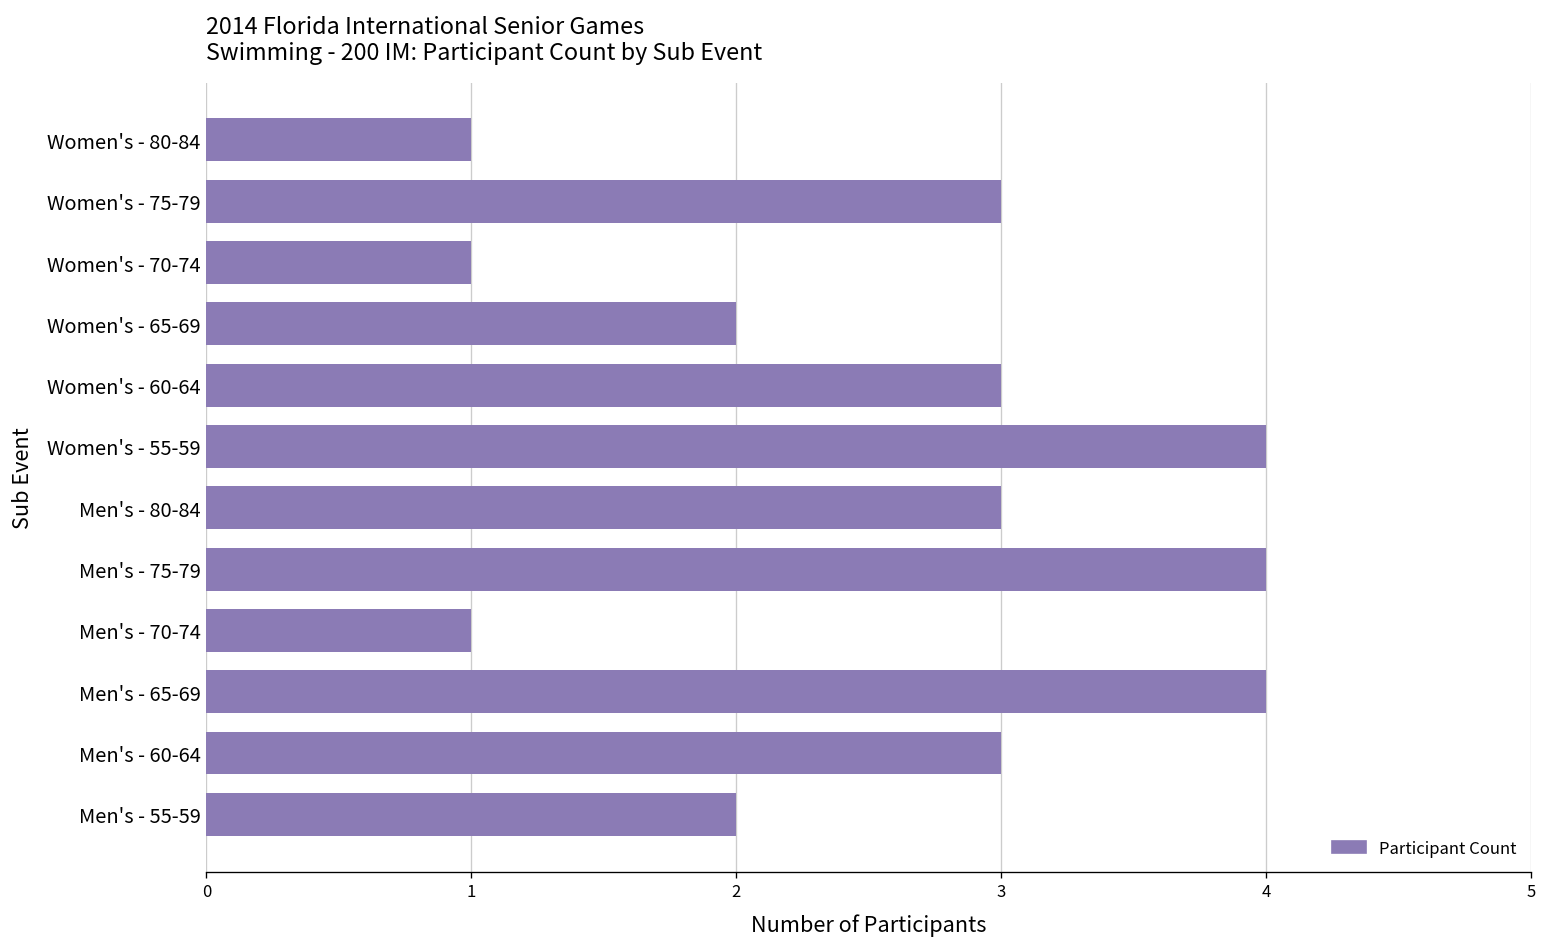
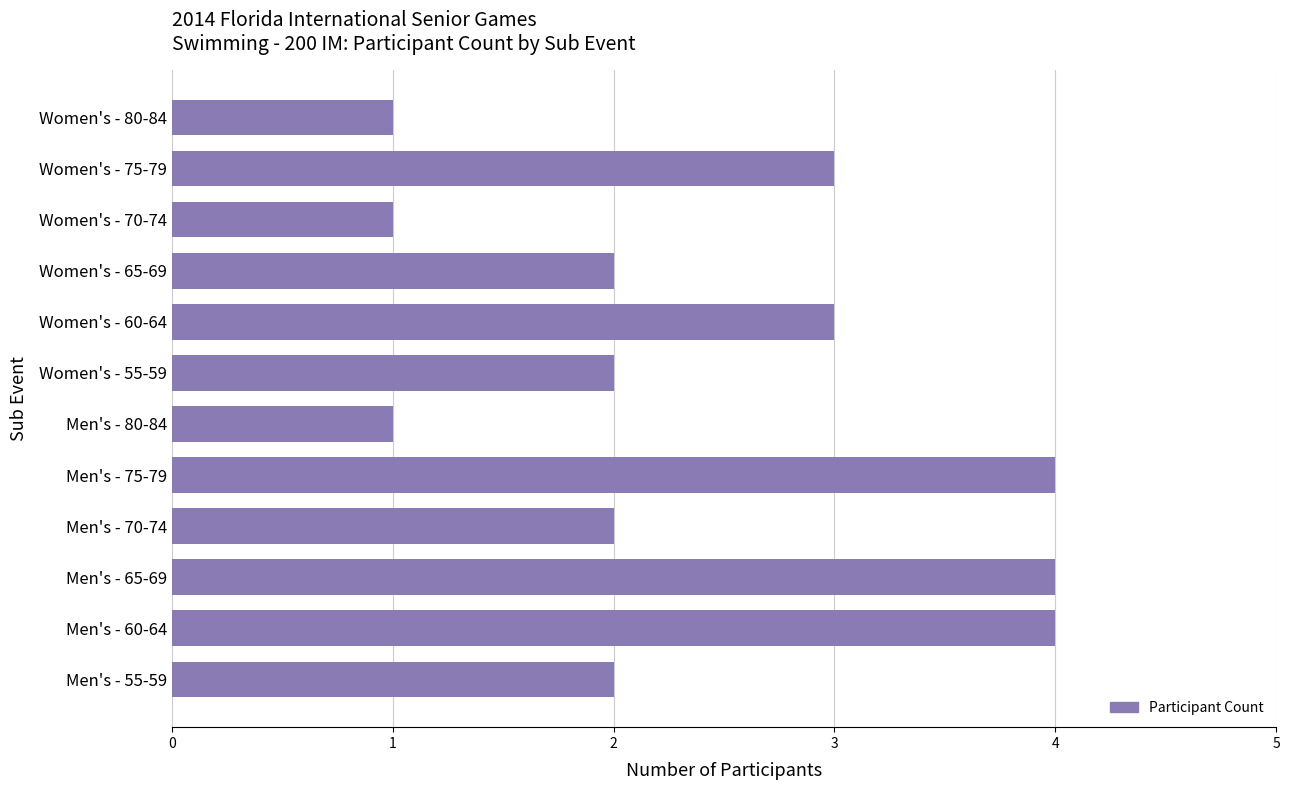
Women's - 55-59: 4 -> 2
Men's - 80-84: 3 -> 1
Men's - 70-74: 1 -> 2
Men's - 60-64: 3 -> 4
